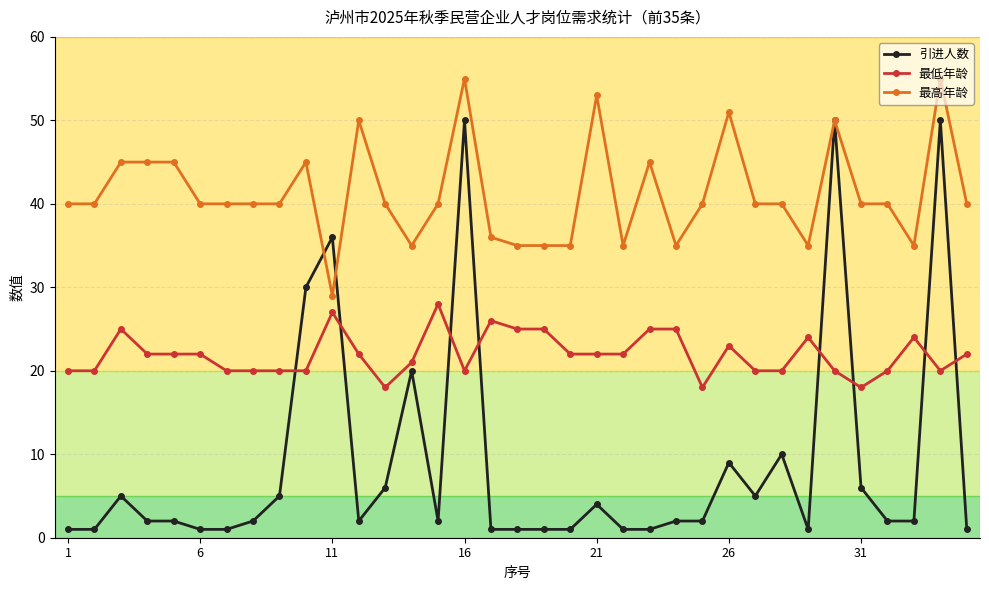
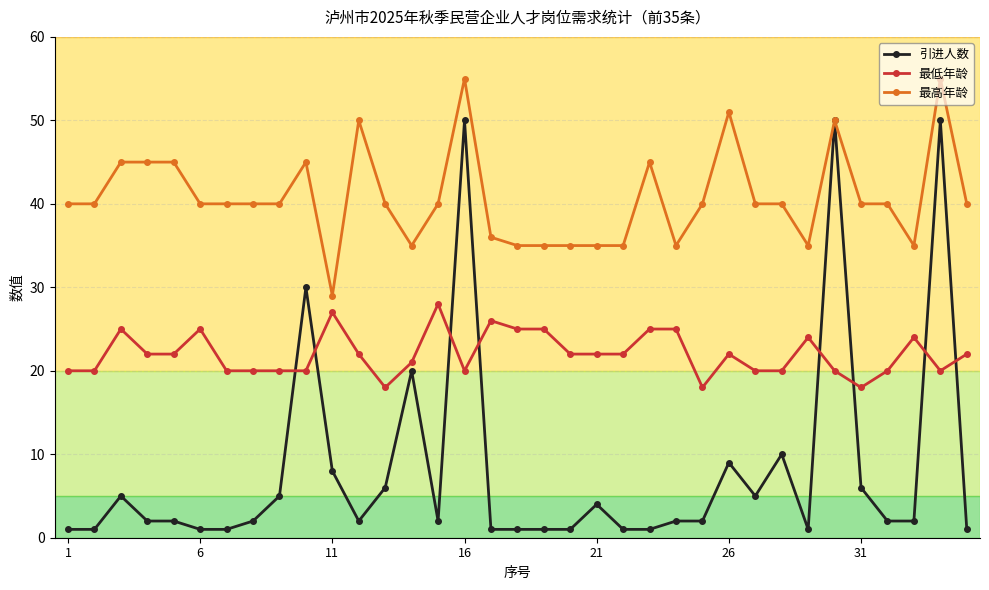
最低年龄, 6: 22 -> 25
引进人数, 11: 36 -> 8
最高年龄, 21: 53 -> 35
最低年龄, 26: 23 -> 22
